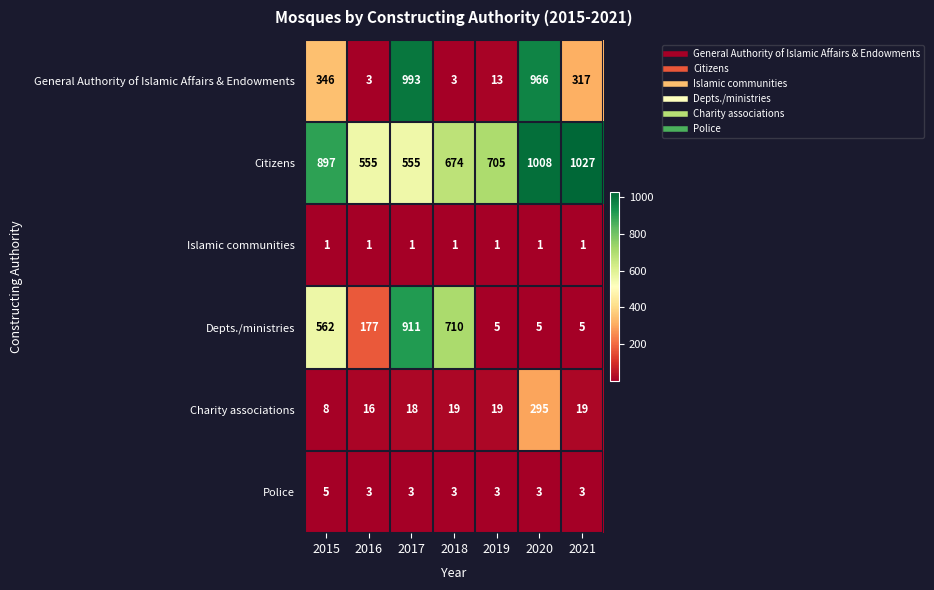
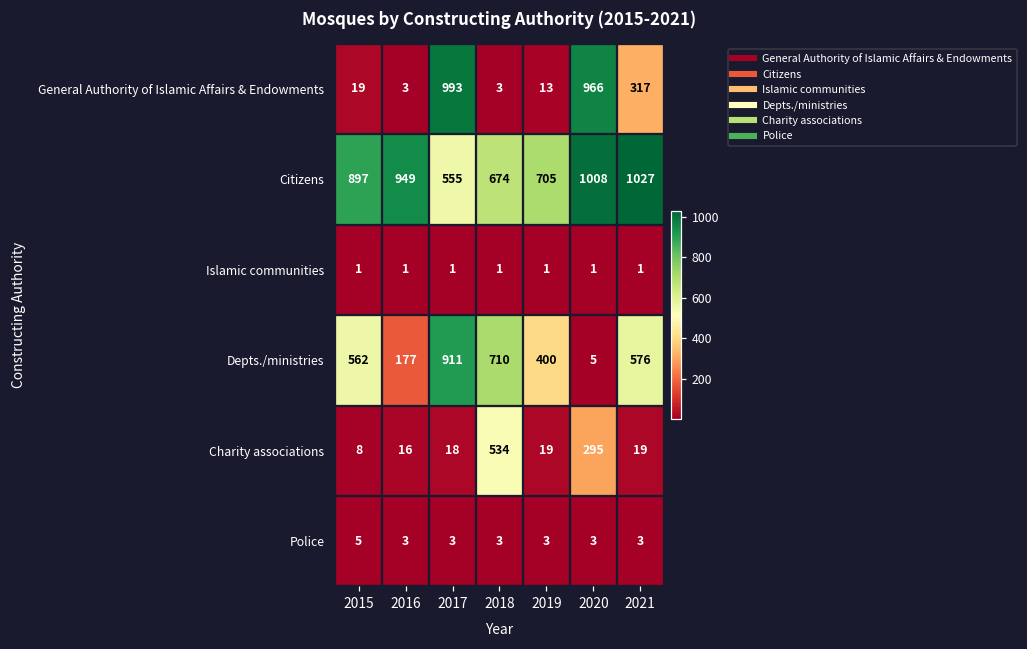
General Authority of Islamic Affairs & Endowments, 2015: 346 -> 19
Citizens, 2016: 555 -> 949
Depts./ministries, 2019: 5 -> 400
Depts./ministries, 2021: 5 -> 576
Charity associations, 2018: 19 -> 534
